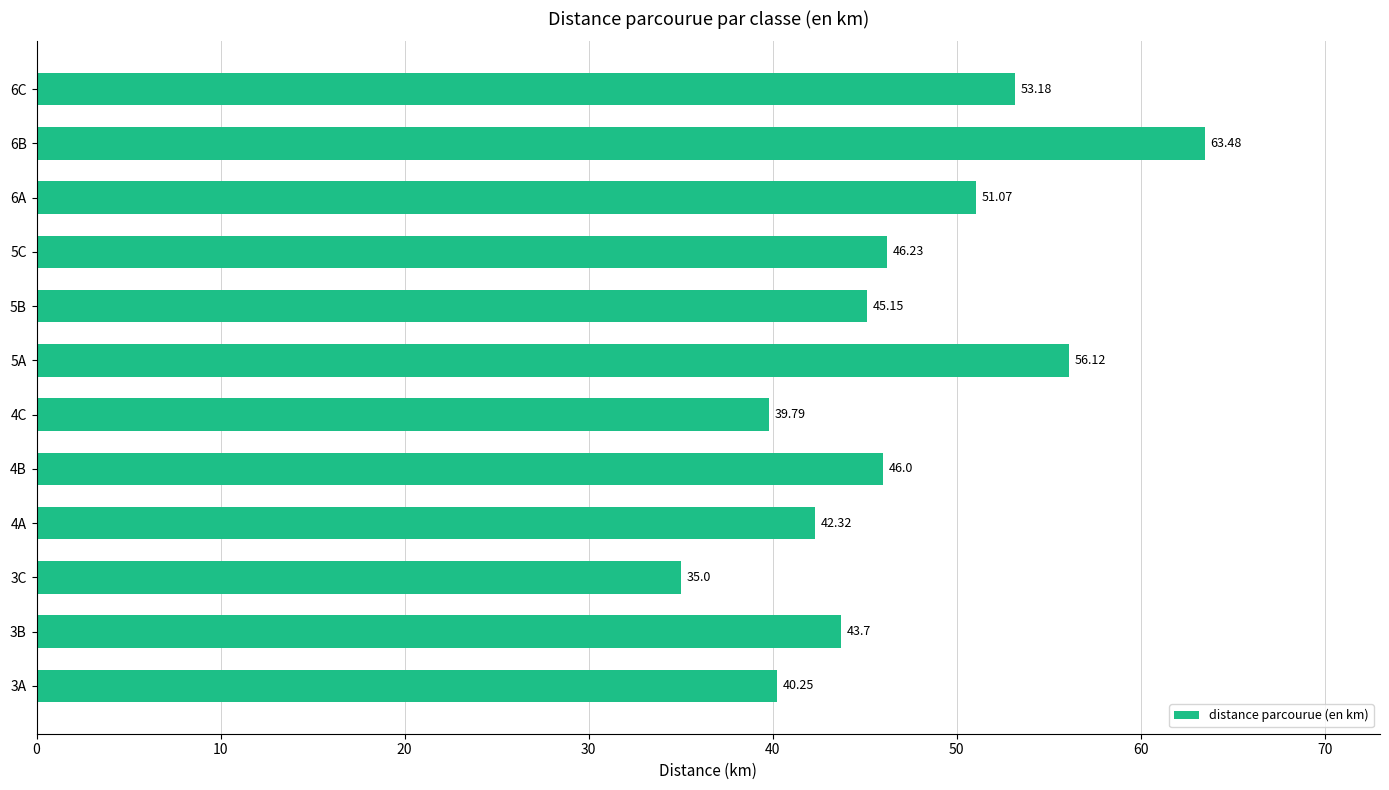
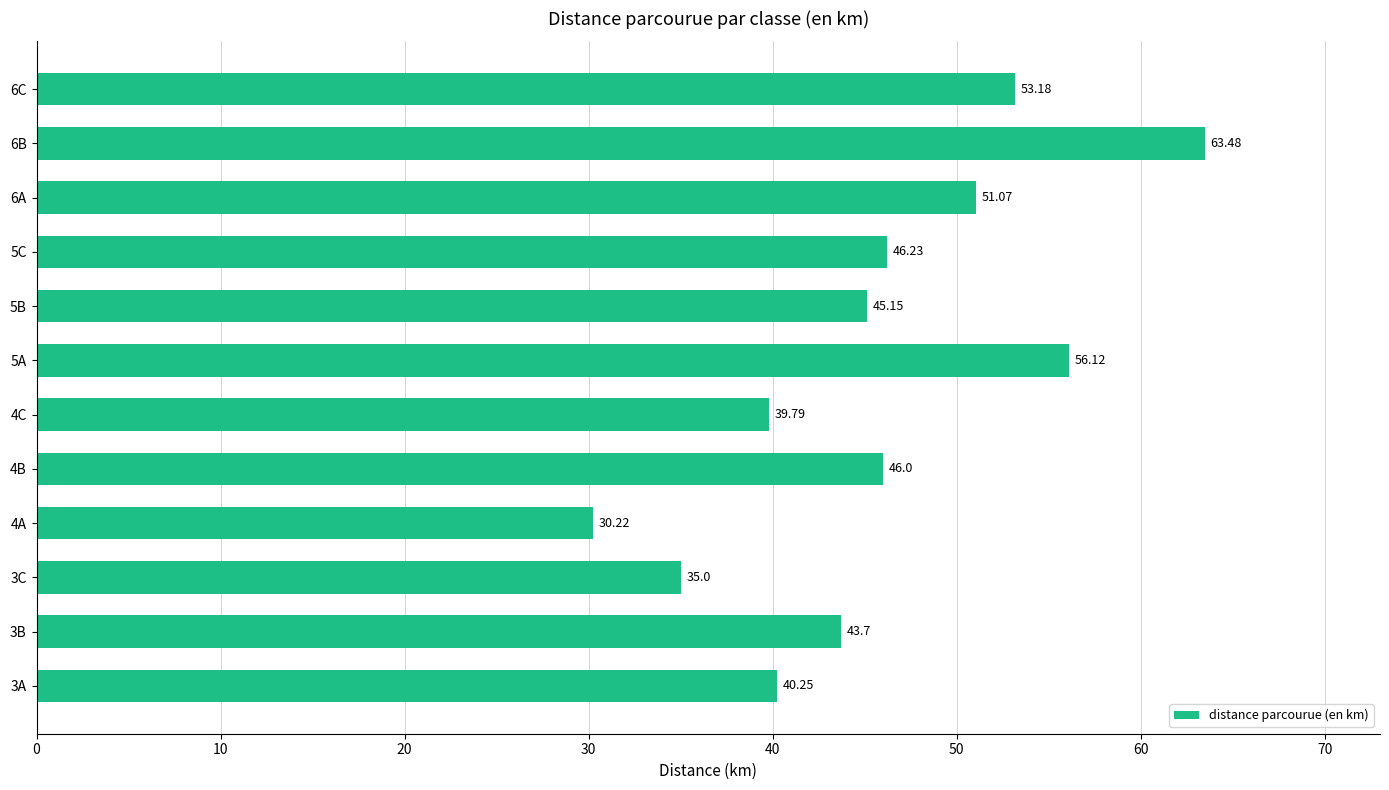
4A: 42.32 -> 30.22
